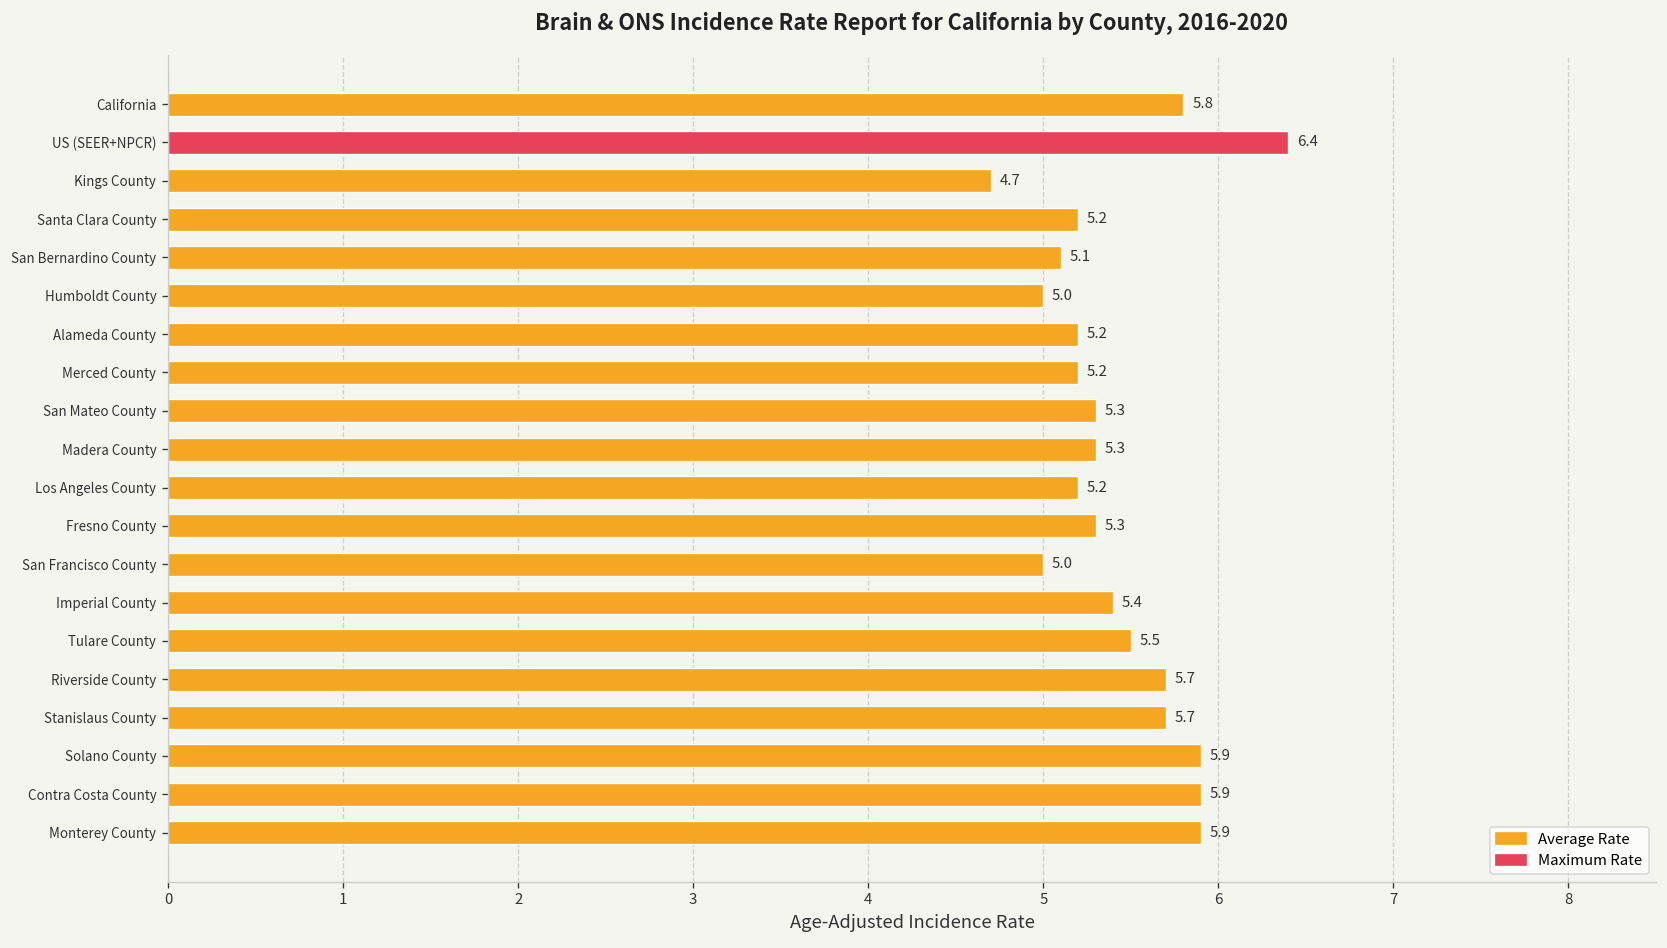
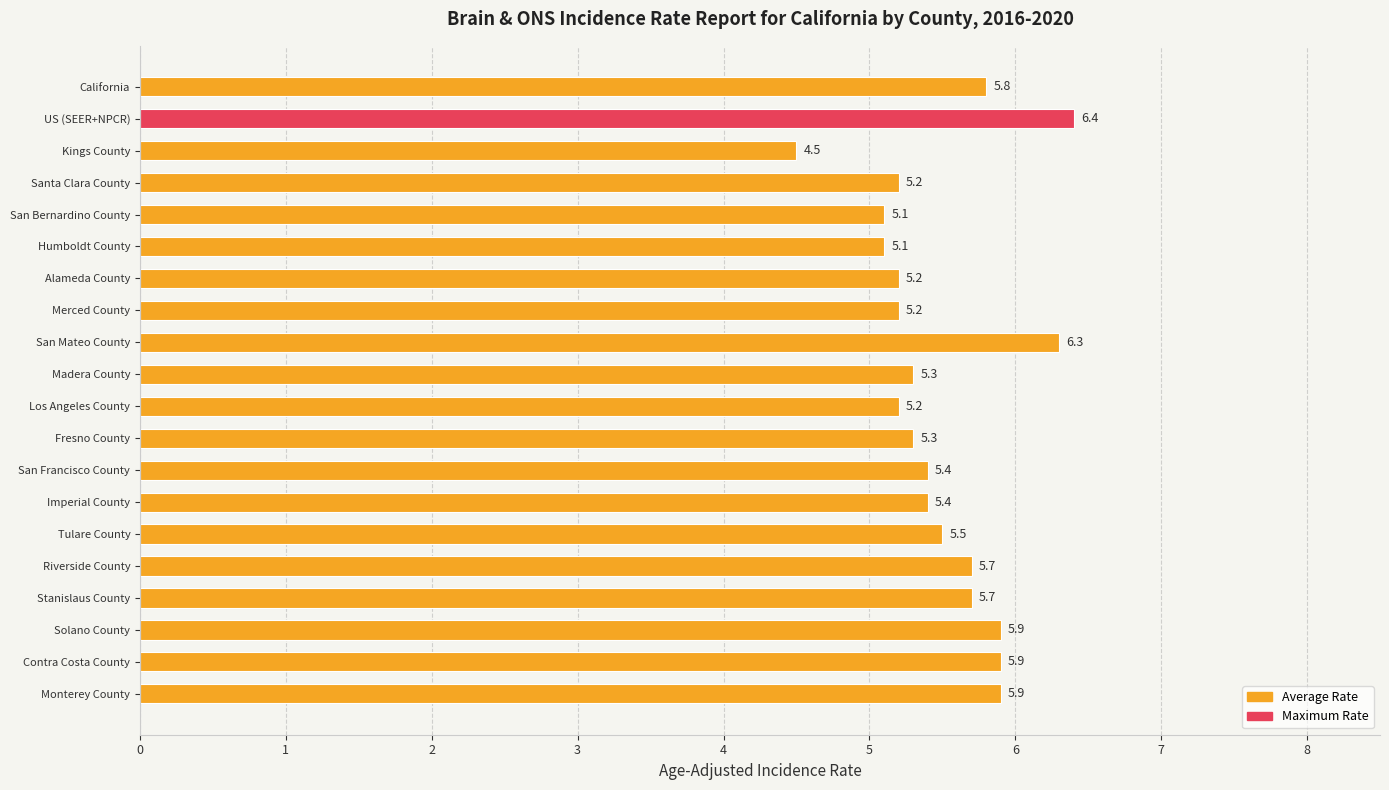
Kings County: 4.7 -> 4.5
Humboldt County: 5.0 -> 5.1
San Mateo County: 5.3 -> 6.3
San Francisco County: 5.0 -> 5.4
